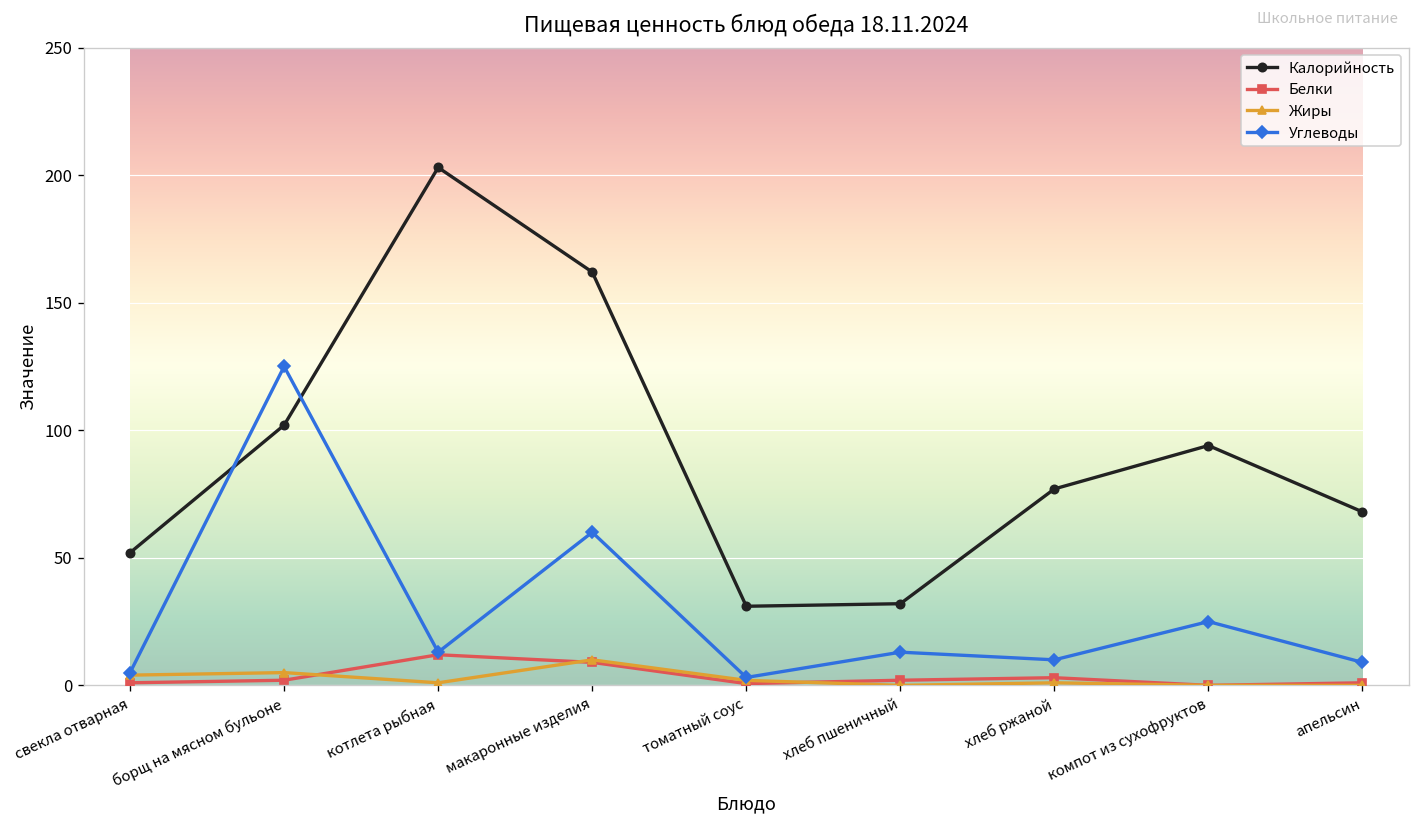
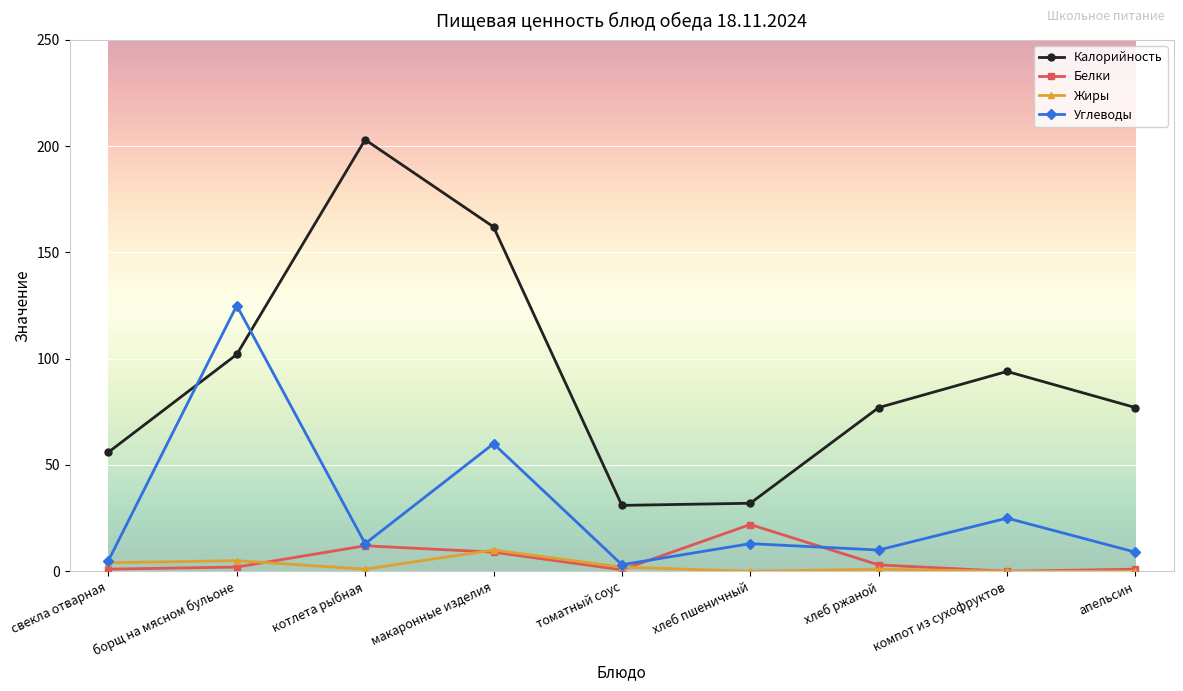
Калорийность, свекла отварная: 52 -> 56
Белки, хлеб пшеничный: 2 -> 22
Калорийность, апельсин: 68 -> 77
